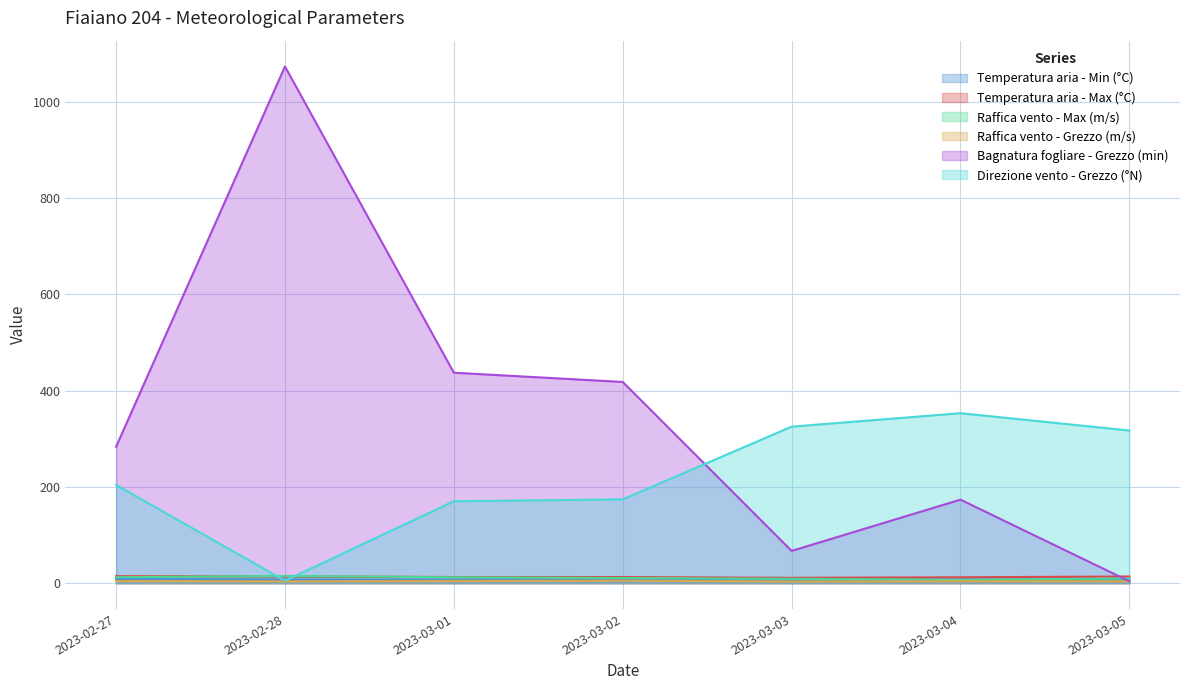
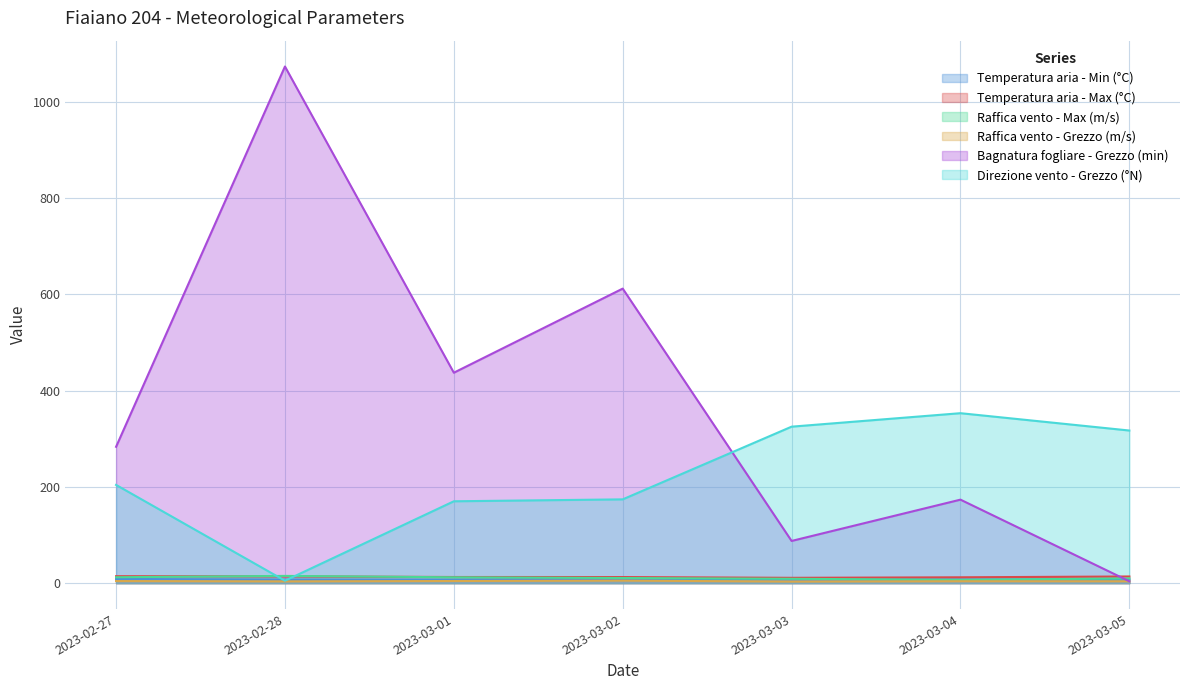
Bagnatura fogliare - Grezzo (min), 2023-03-02: 420 -> 610
Bagnatura fogliare - Grezzo (min), 2023-03-03: 70 -> 90
